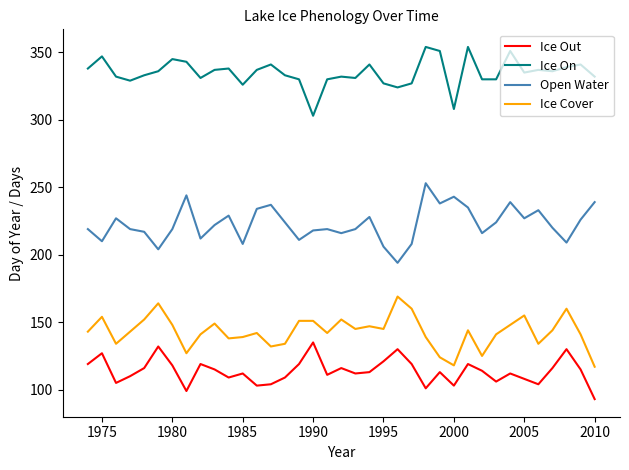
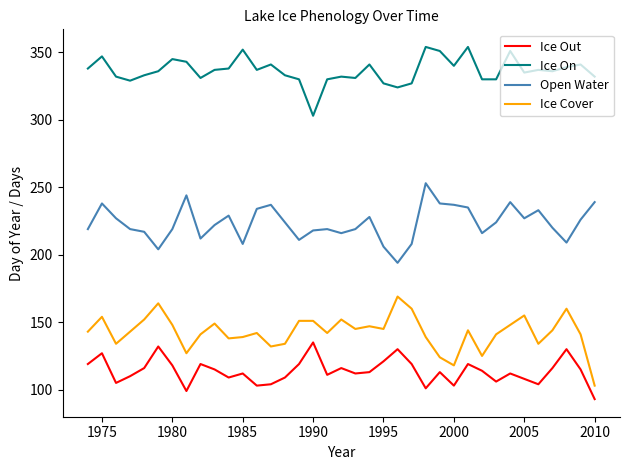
Open Water, 1975: 210 -> 238
Ice On, 1985: 326 -> 352
Ice On, 2000: 308 -> 340
Open Water, 2000: 243 -> 237
Ice Cover, 2010: 117 -> 103
